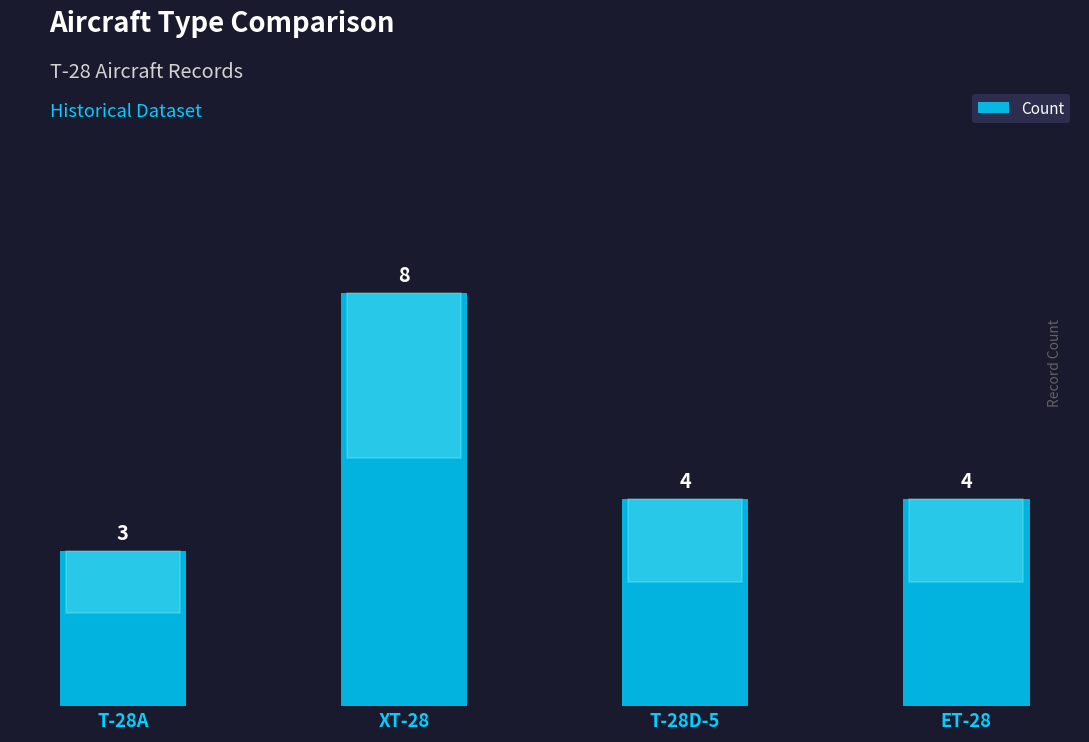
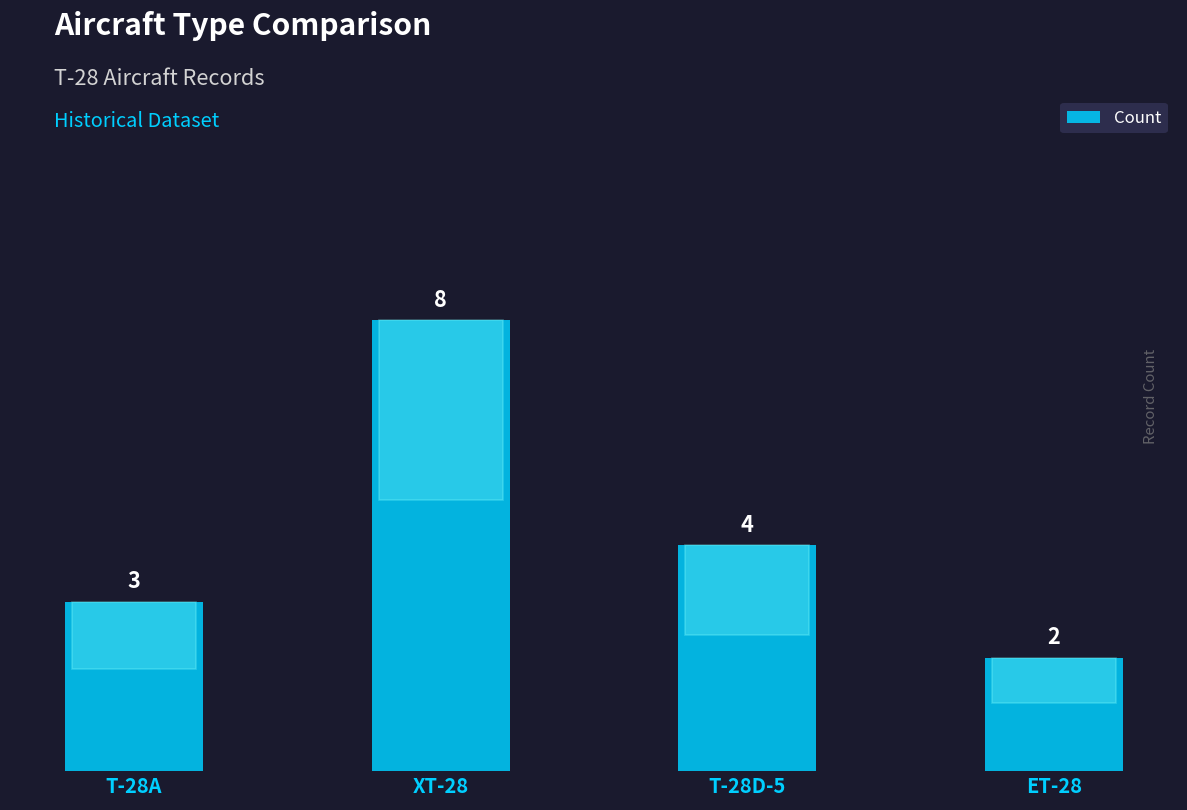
ET-28: 4 -> 2
